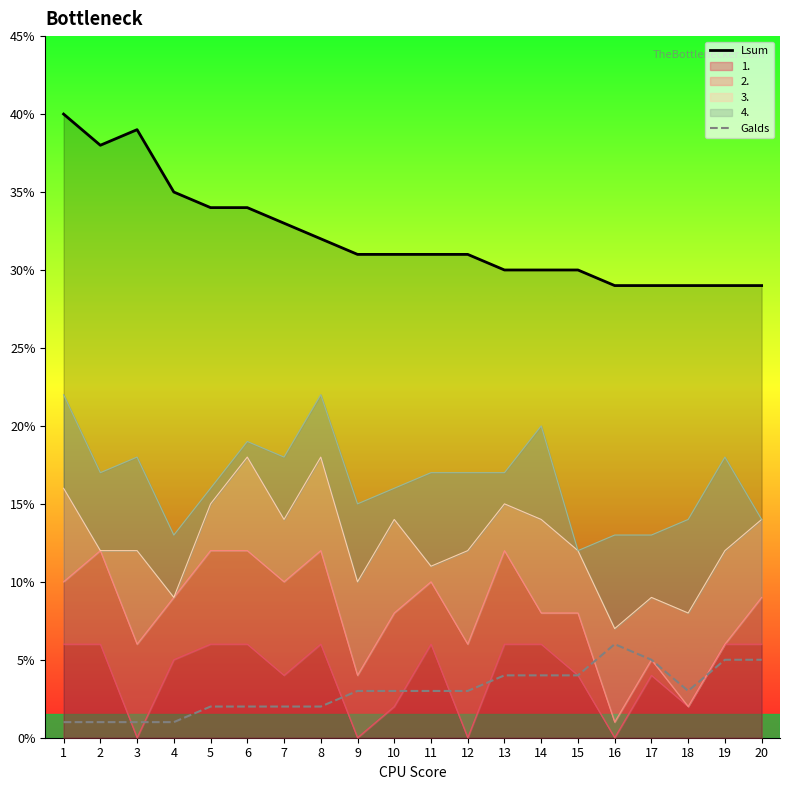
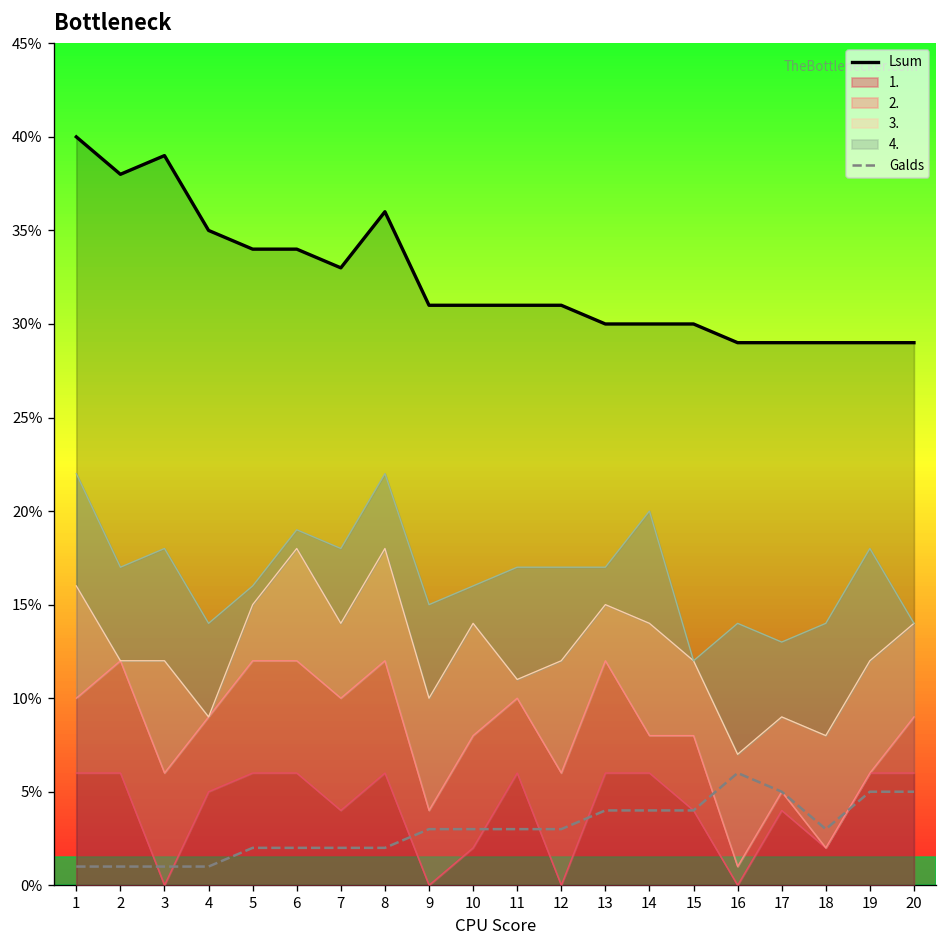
4., 4: 4% -> 5%
Lsum, 8: 32% -> 36%
4., 16: 6% -> 7%
